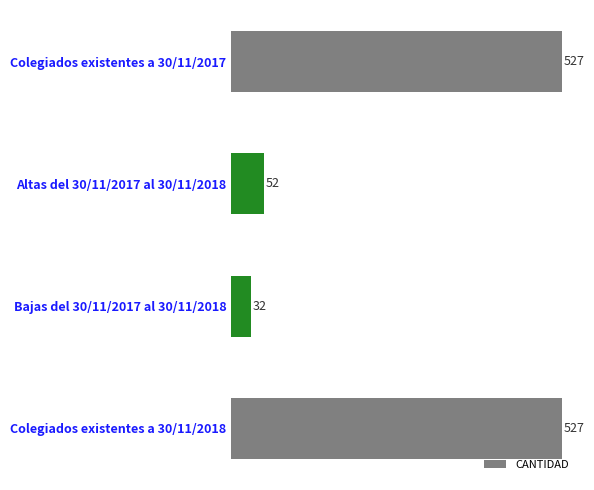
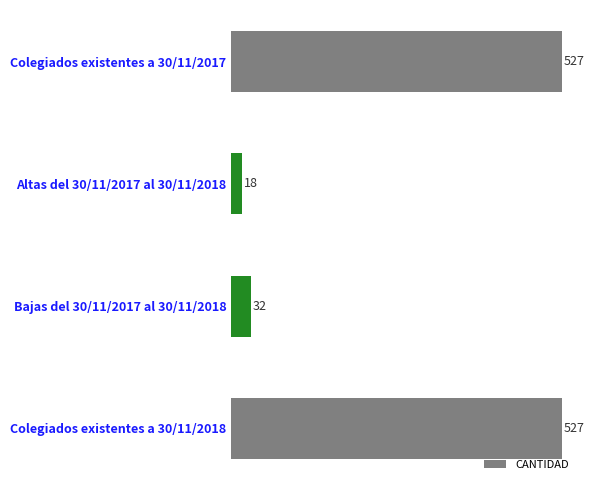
Altas del 30/11/2017 al 30/11/2018: 52 -> 18
